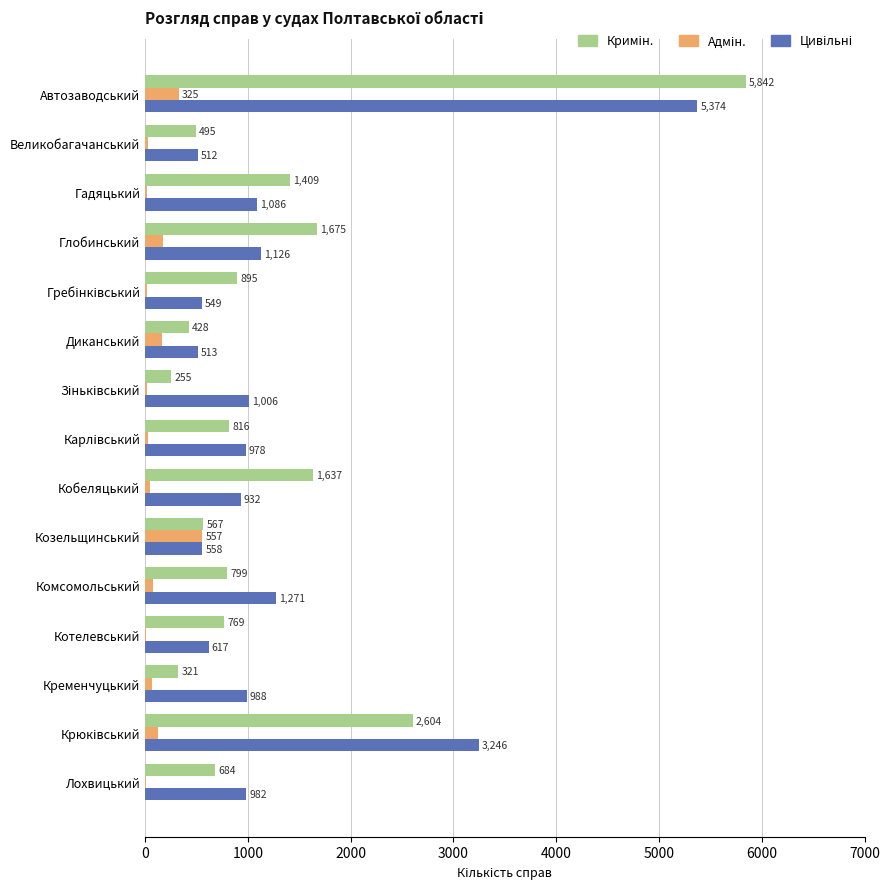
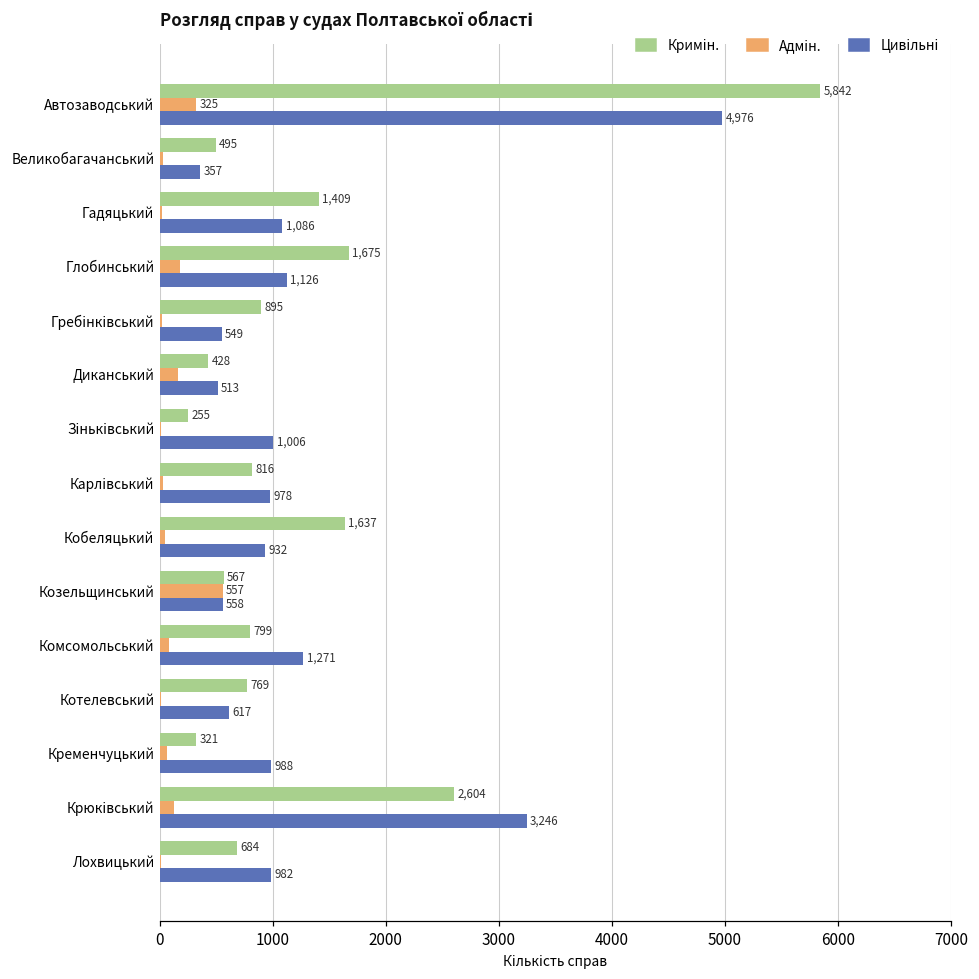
Цивільні, Автозаводський: 5,374 -> 4,976
Цивільні, Великобагачанський: 512 -> 357
